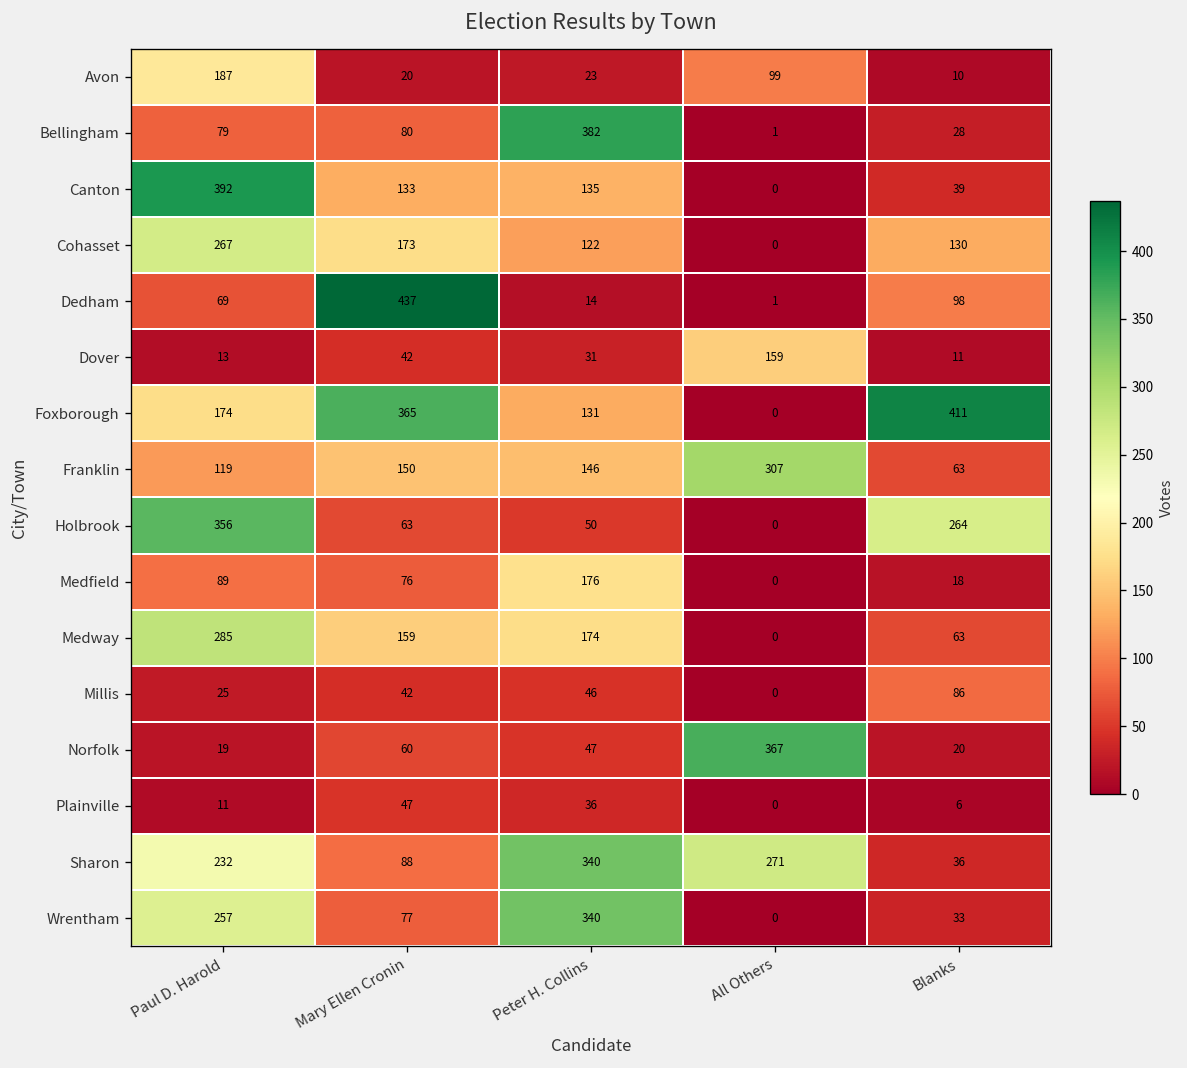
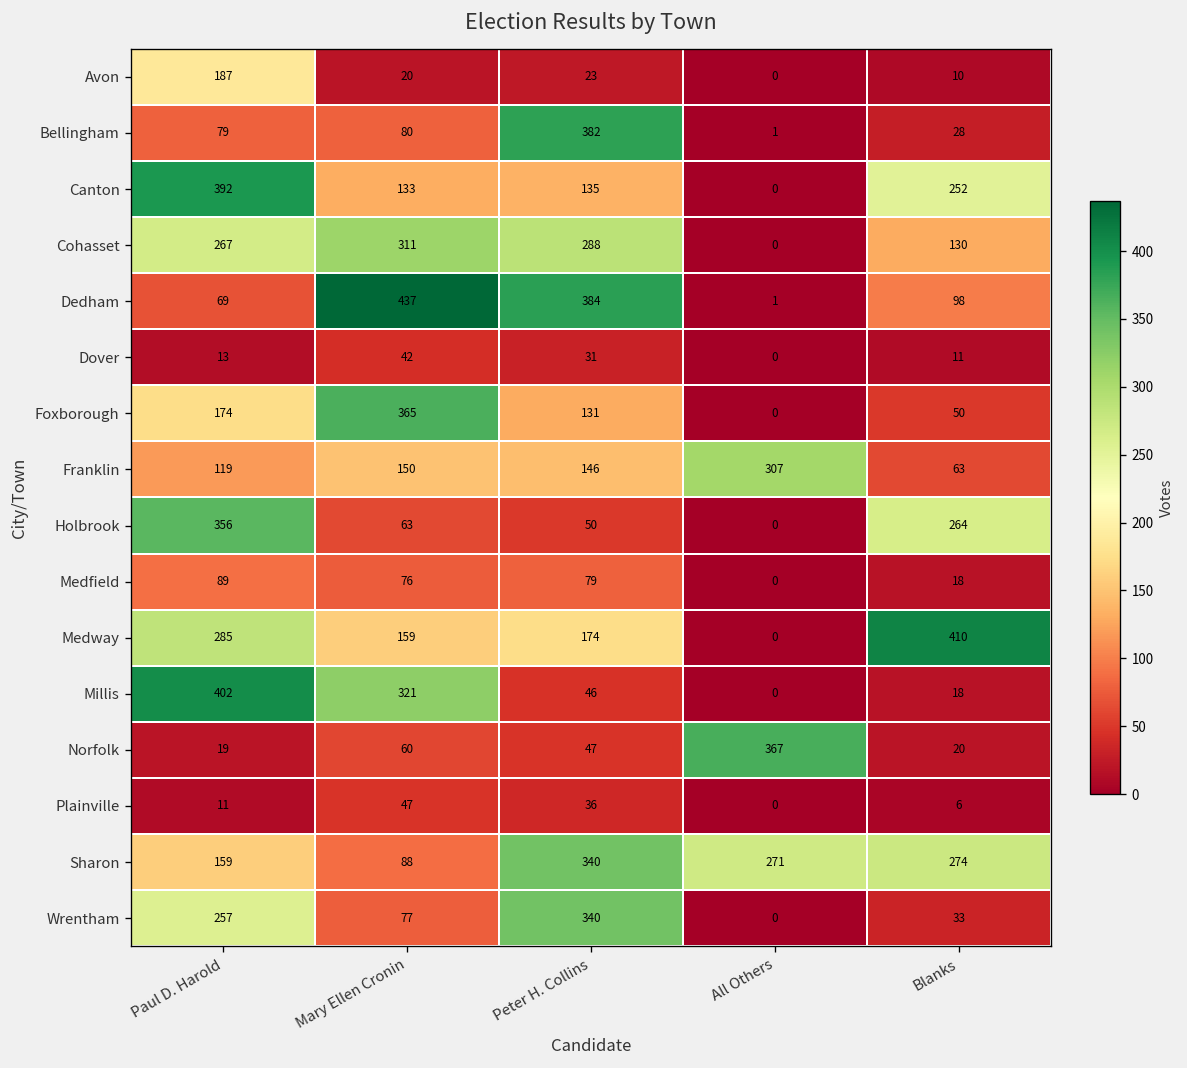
Avon, All Others: 99 -> 0
Canton, Blanks: 39 -> 252
Cohasset, Mary Ellen Cronin: 173 -> 311
Cohasset, Peter H. Collins: 122 -> 288
Dedham, Peter H. Collins: 14 -> 384
Dover, All Others: 159 -> 0
Foxborough, Blanks: 411 -> 50
Medfield, Peter H. Collins: 176 -> 79
Medway, Blanks: 63 -> 410
Millis, Paul D. Harold: 25 -> 402
Millis, Mary Ellen Cronin: 42 -> 321
Millis, Blanks: 86 -> 18
Sharon, Paul D. Harold: 232 -> 159
Sharon, Blanks: 36 -> 274
